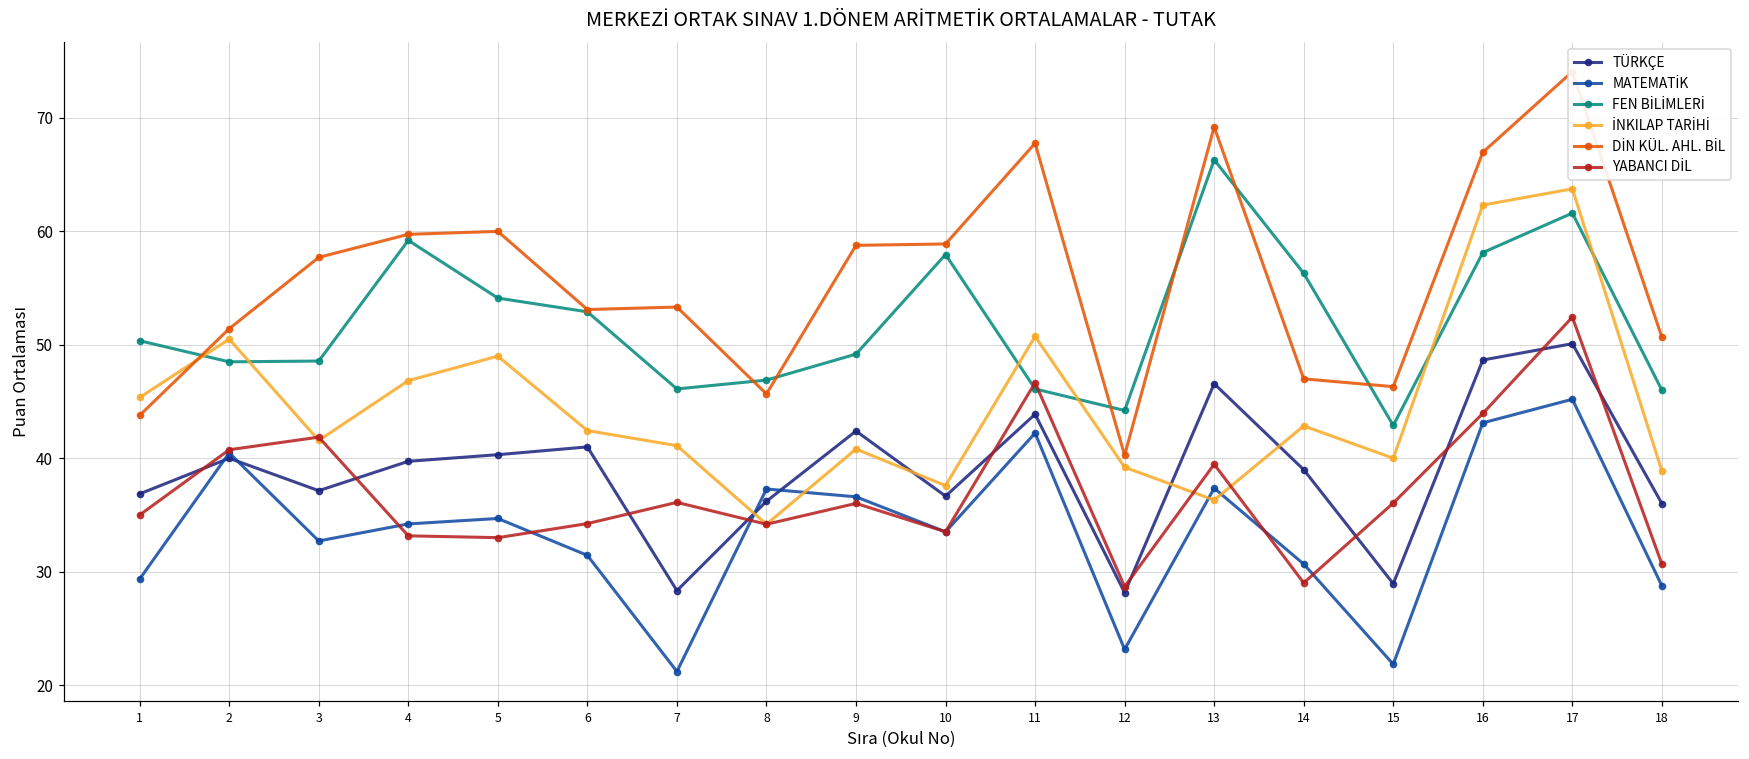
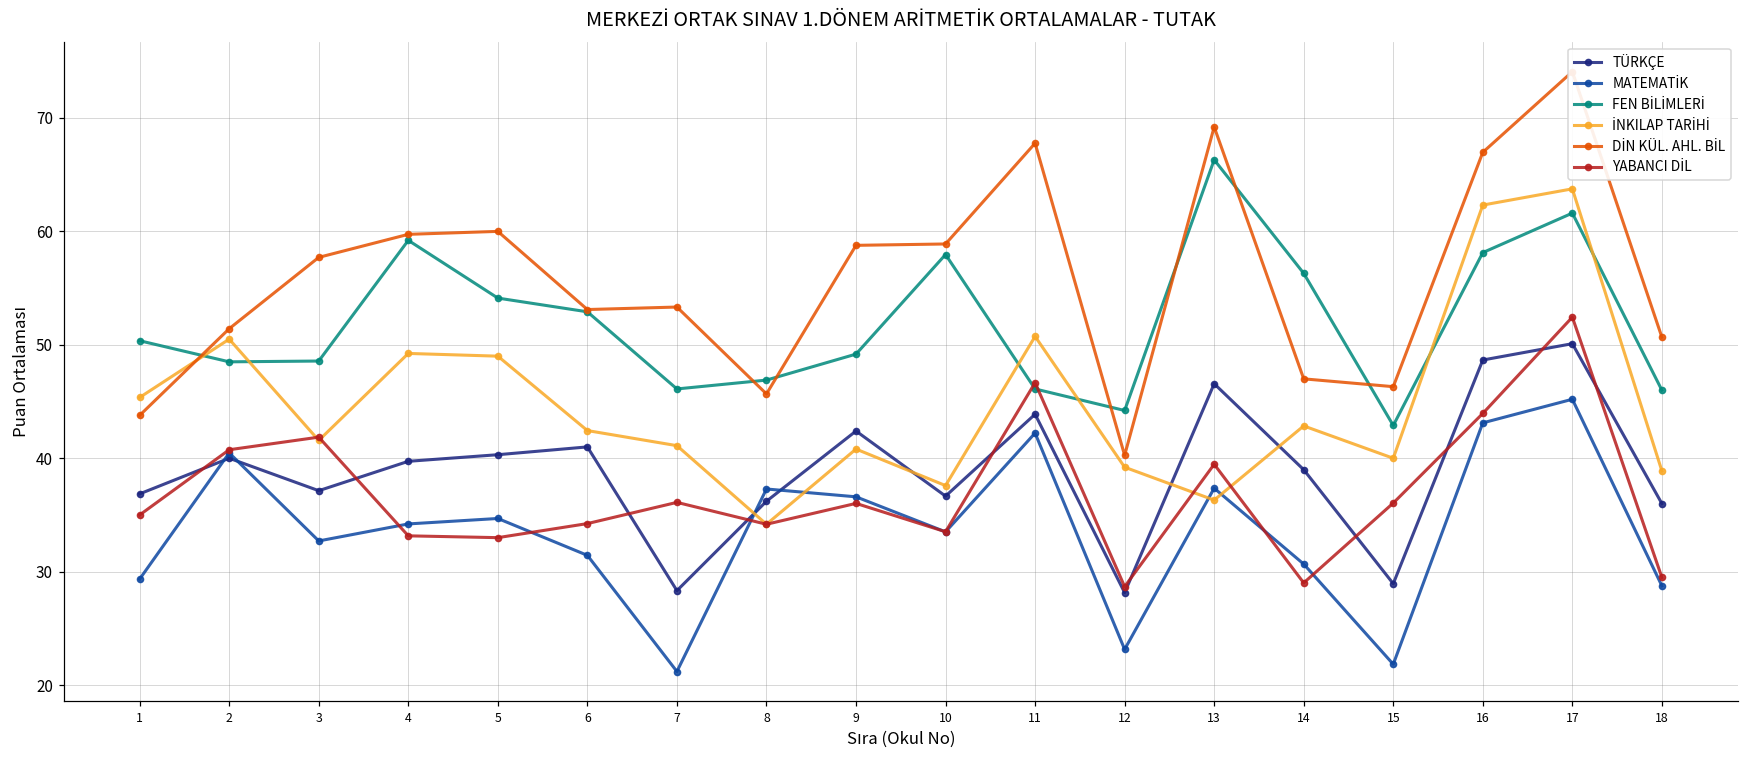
İNKILAP TARİHİ, 4: 46.8 -> 49.2
YABANCI DİL, 18: 30.7 -> 29.5
